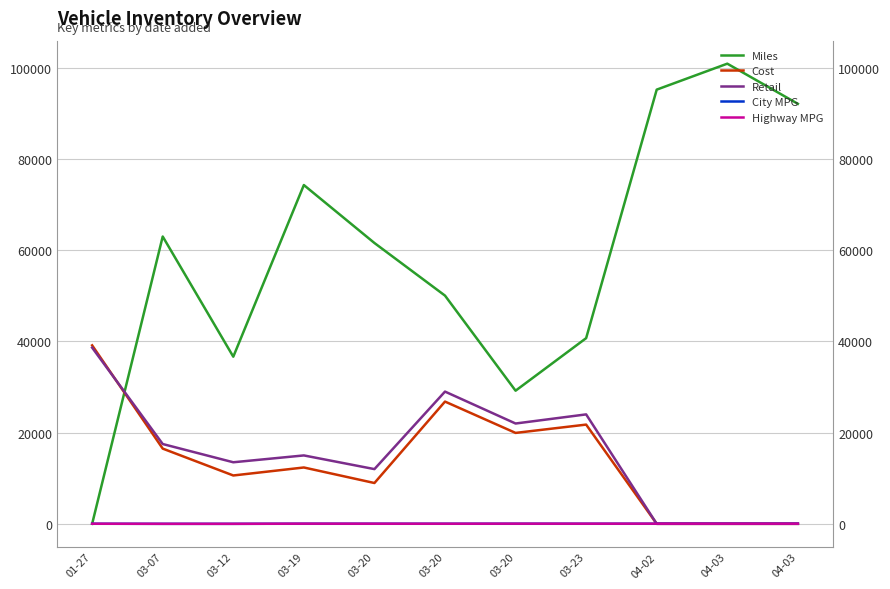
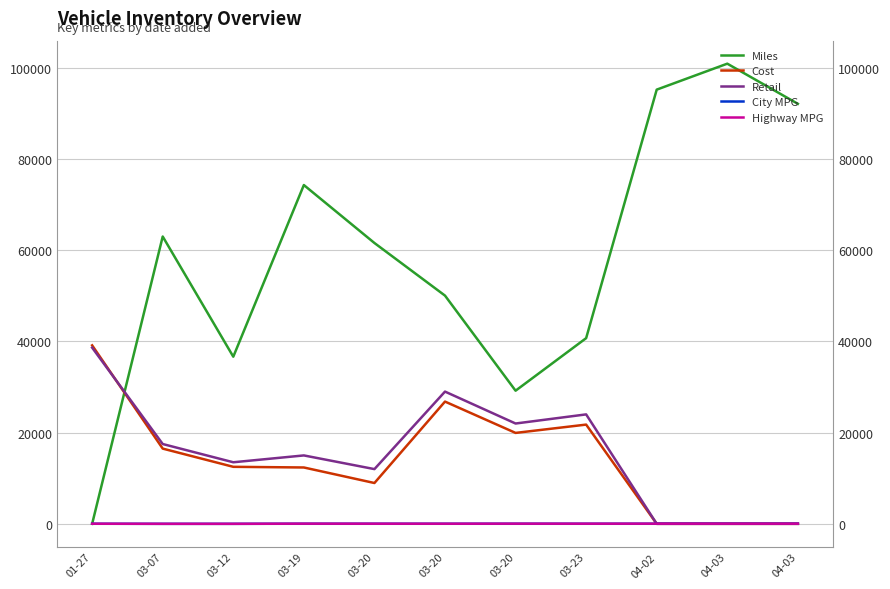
Cost, 03-12: 11000 -> 13000
